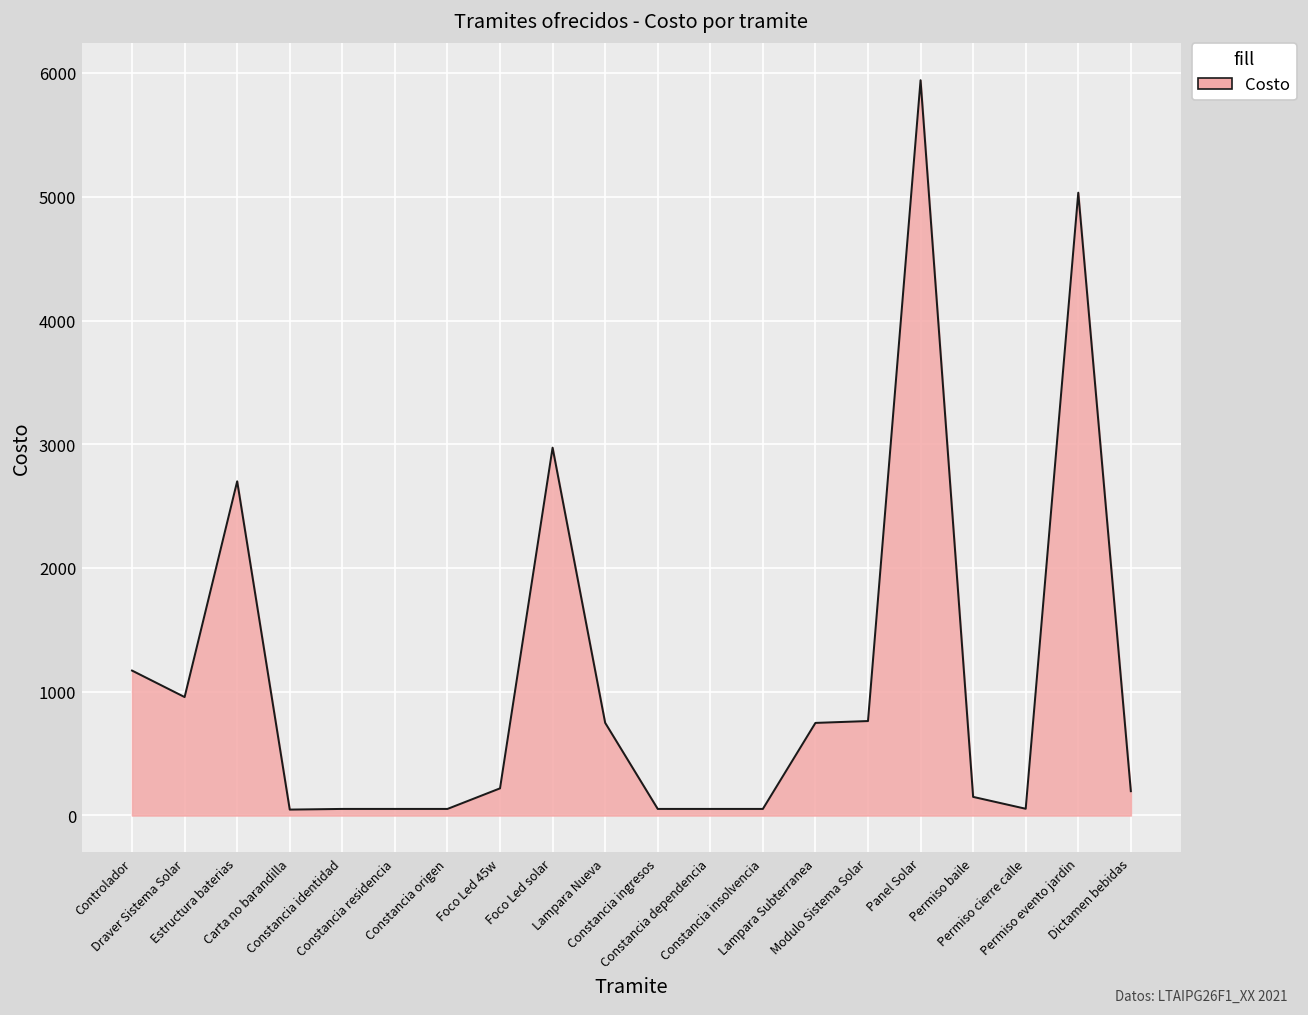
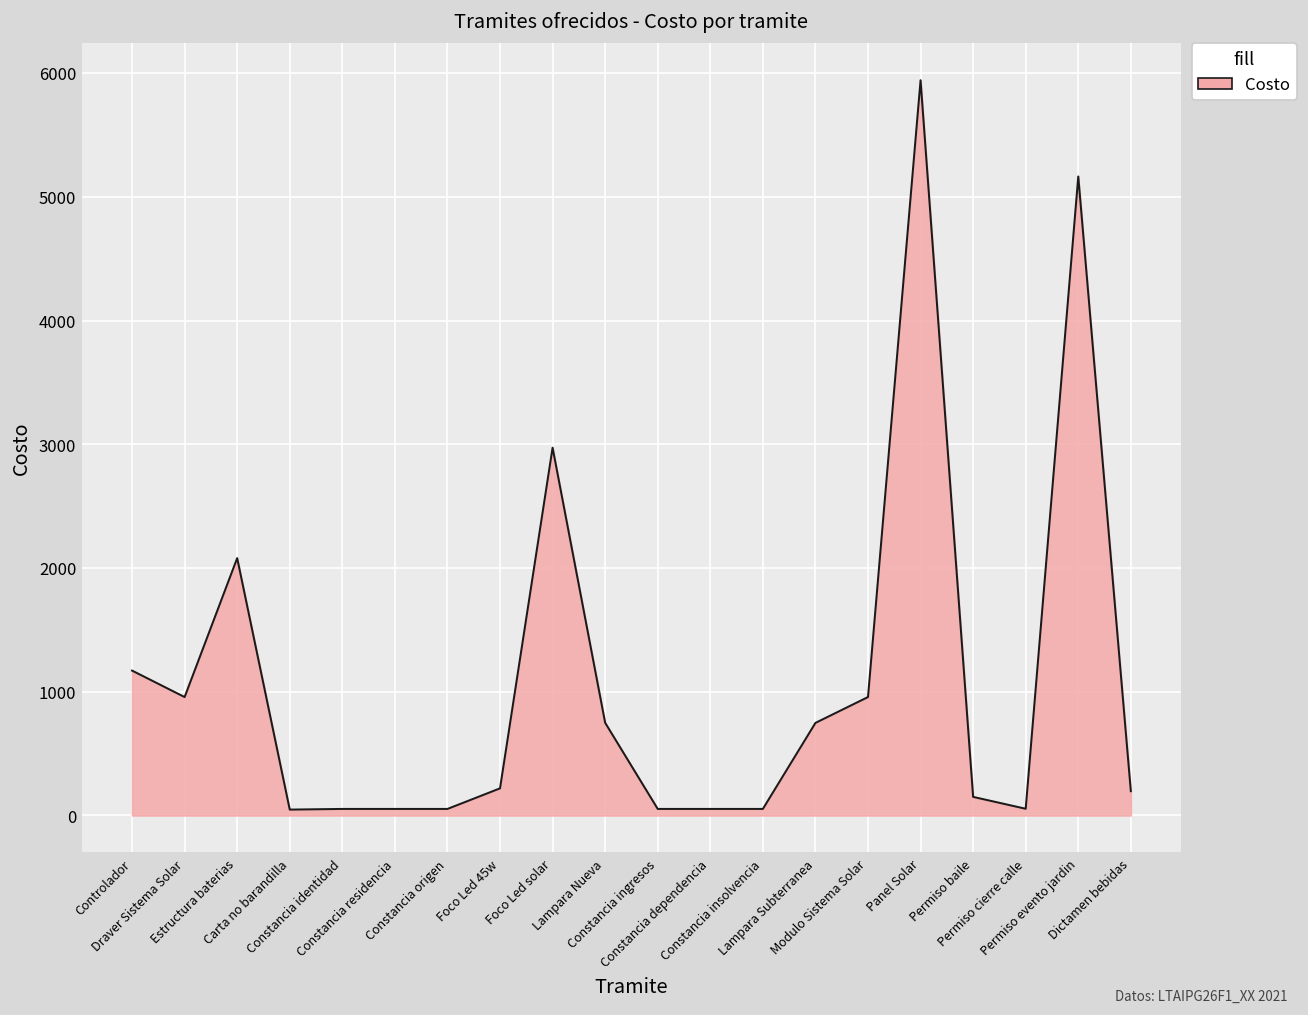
Estructura baterias: 2700 -> 2080
Modulo Sistema Solar: 760 -> 960
Permiso evento jardin: 5030 -> 5170
